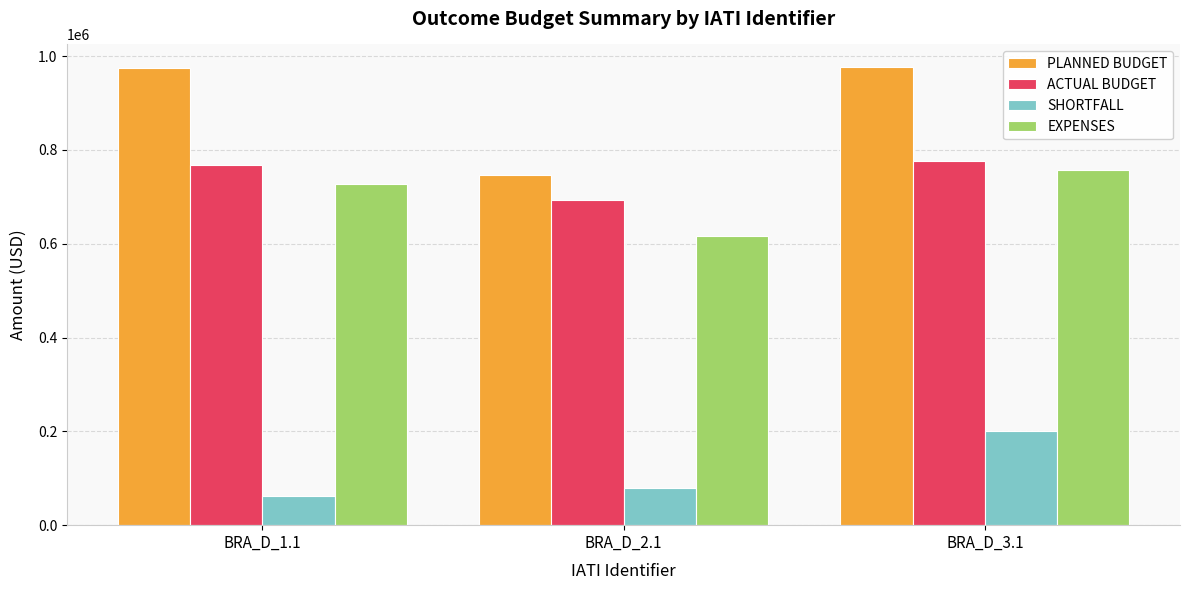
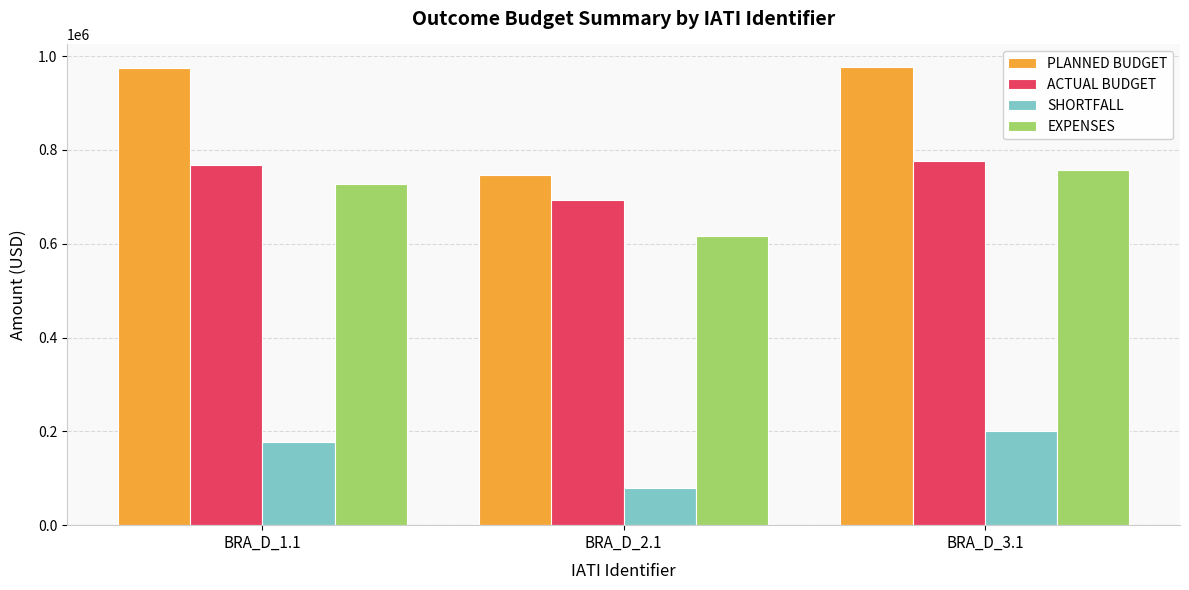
SHORTFALL, BRA_D_1.1: 60000 -> 180000
